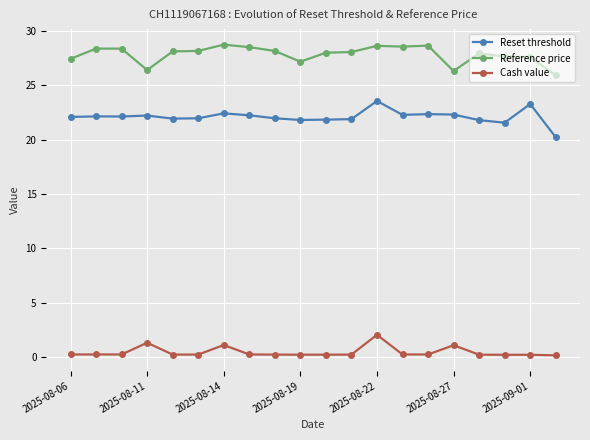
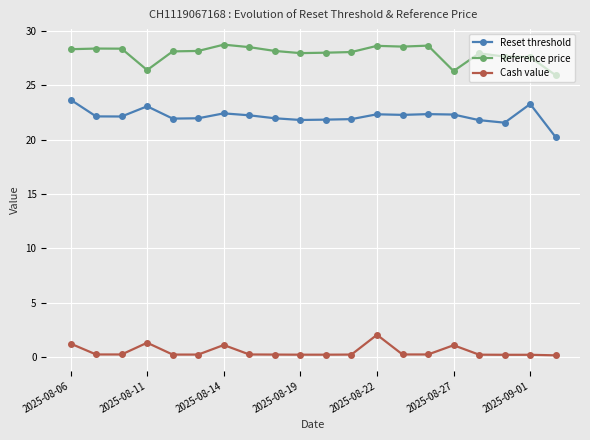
Reset threshold, 2025-08-06: 22.1 -> 23.7
Reference price, 2025-08-06: 27.4 -> 28.3
Cash value, 2025-08-06: 0.2 -> 1.2
Reset threshold, 2025-08-11: 22.2 -> 23.1
Reference price, 2025-08-19: 27.2 -> 28.0
Reset threshold, 2025-08-22: 23.5 -> 22.3
